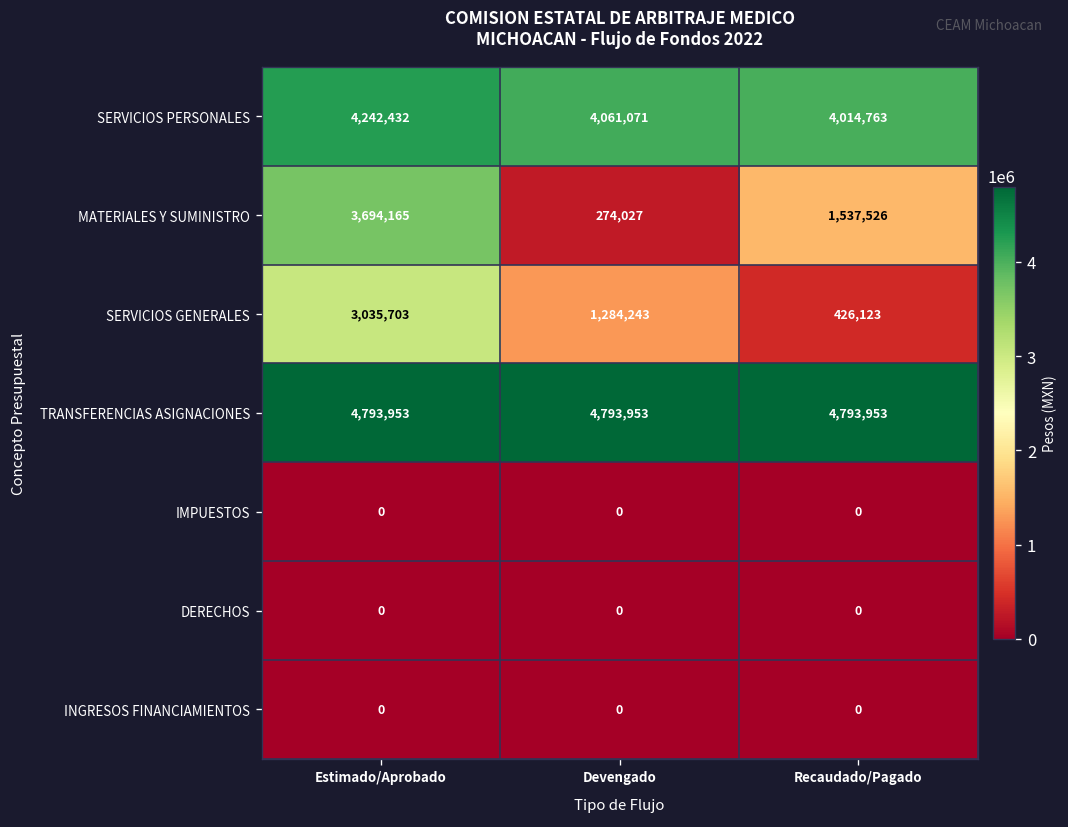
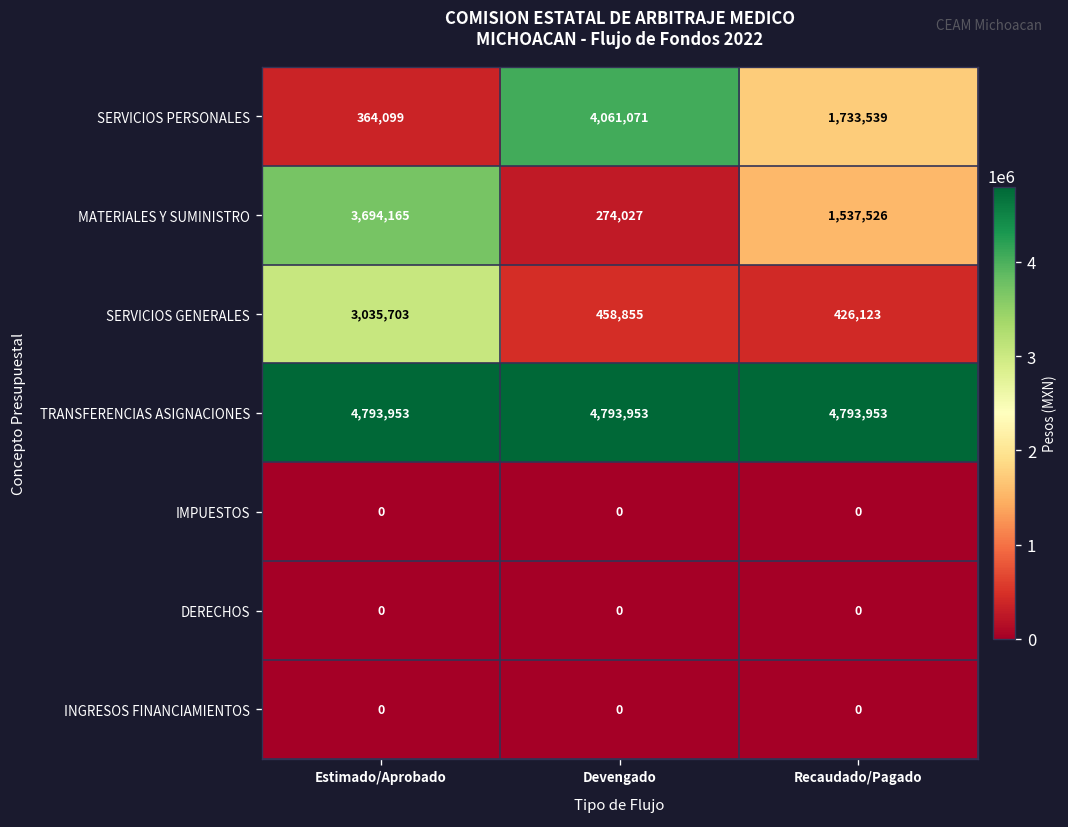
SERVICIOS PERSONALES, Estimado/Aprobado: 4,242,432 -> 364,099
SERVICIOS PERSONALES, Recaudado/Pagado: 4,014,763 -> 1,733,539
SERVICIOS GENERALES, Devengado: 1,284,243 -> 458,855
